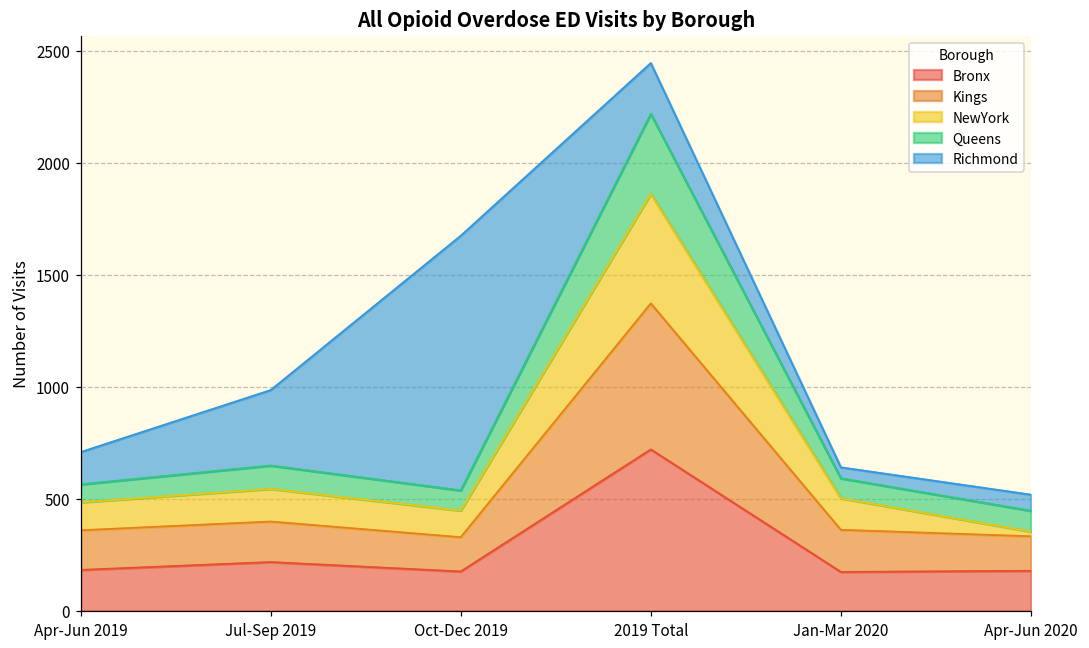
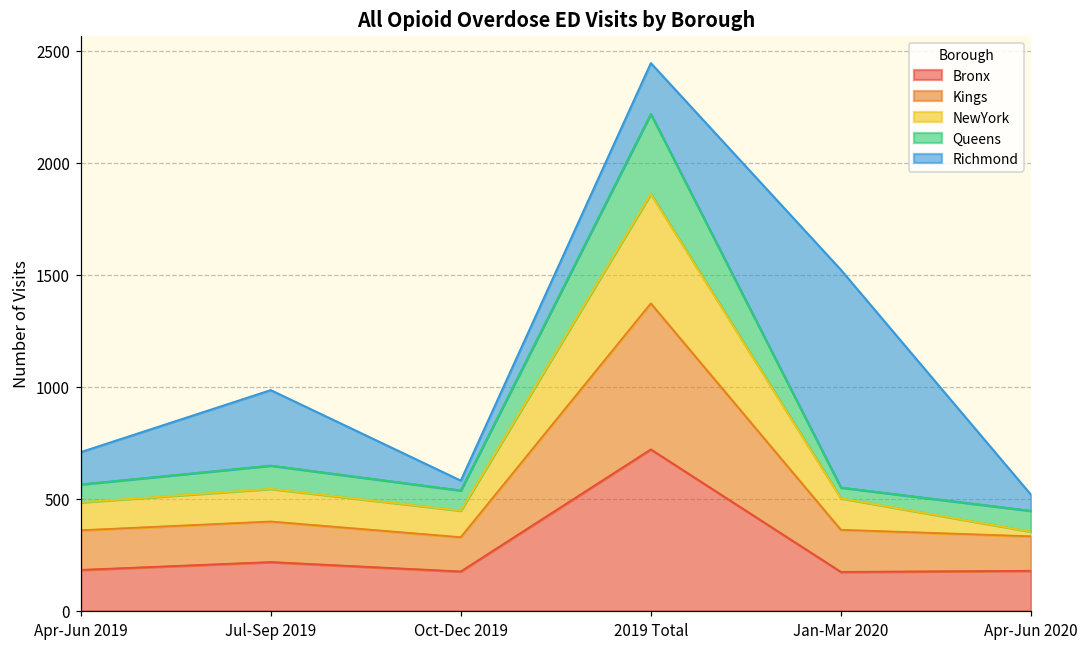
Richmond, Oct-Dec 2019: 1140 -> 40
Queens, Jan-Mar 2020: 90 -> 50
Richmond, Jan-Mar 2020: 50 -> 970
